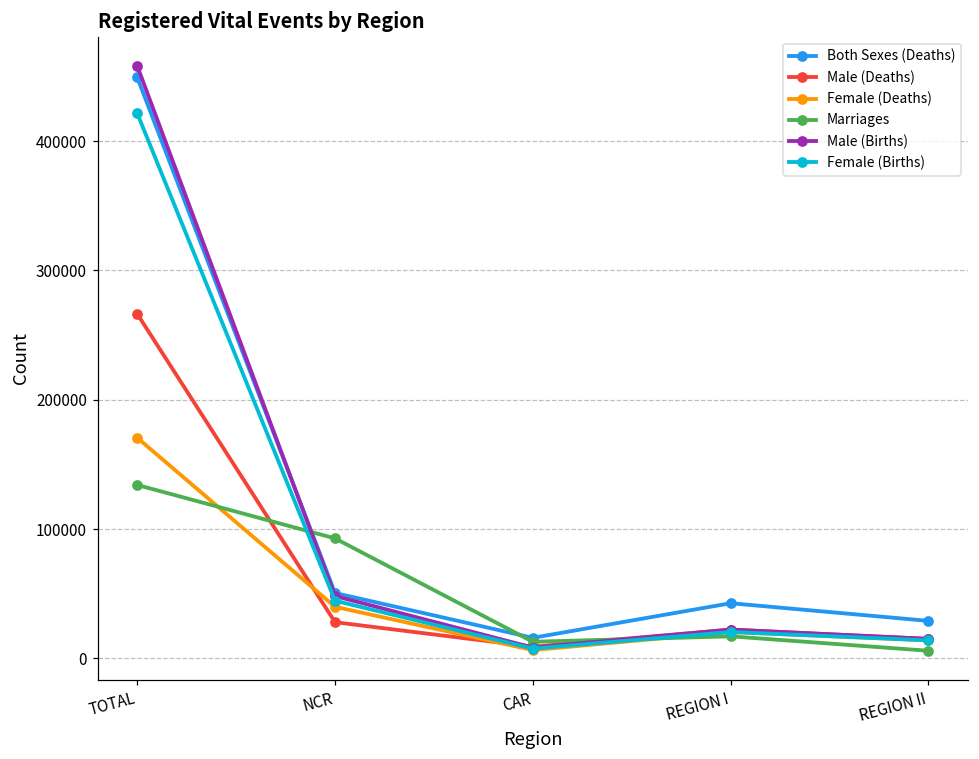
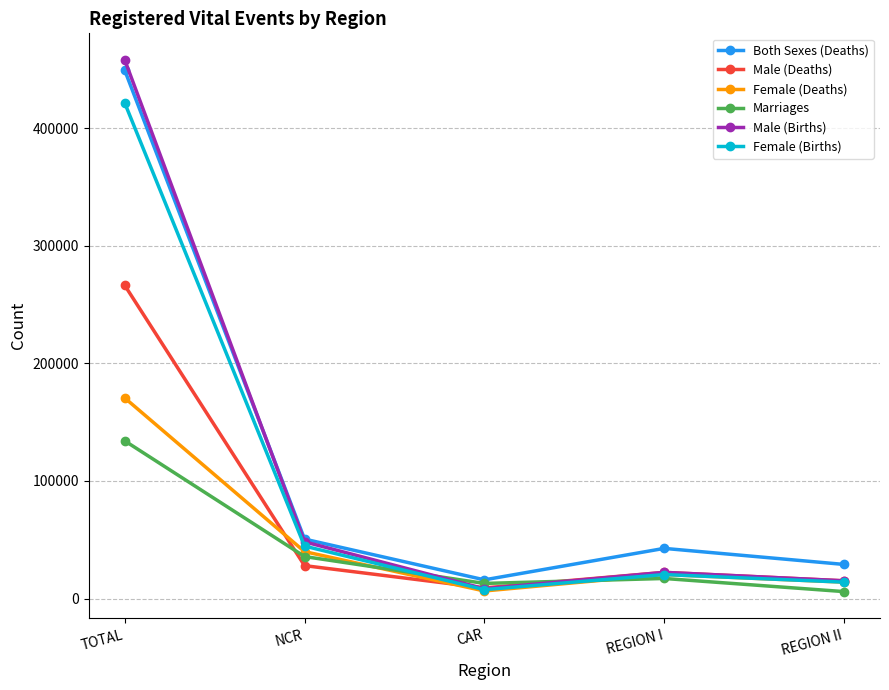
Marriages, NCR: 93000 -> 36000
